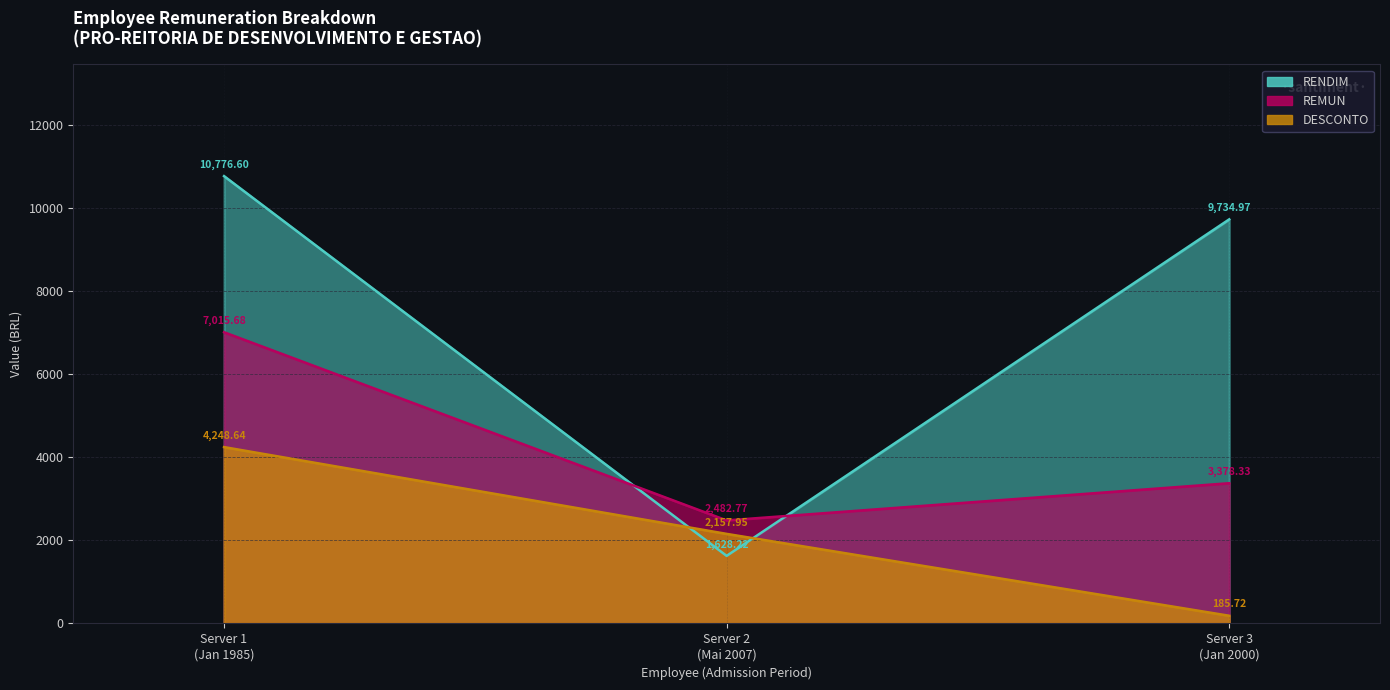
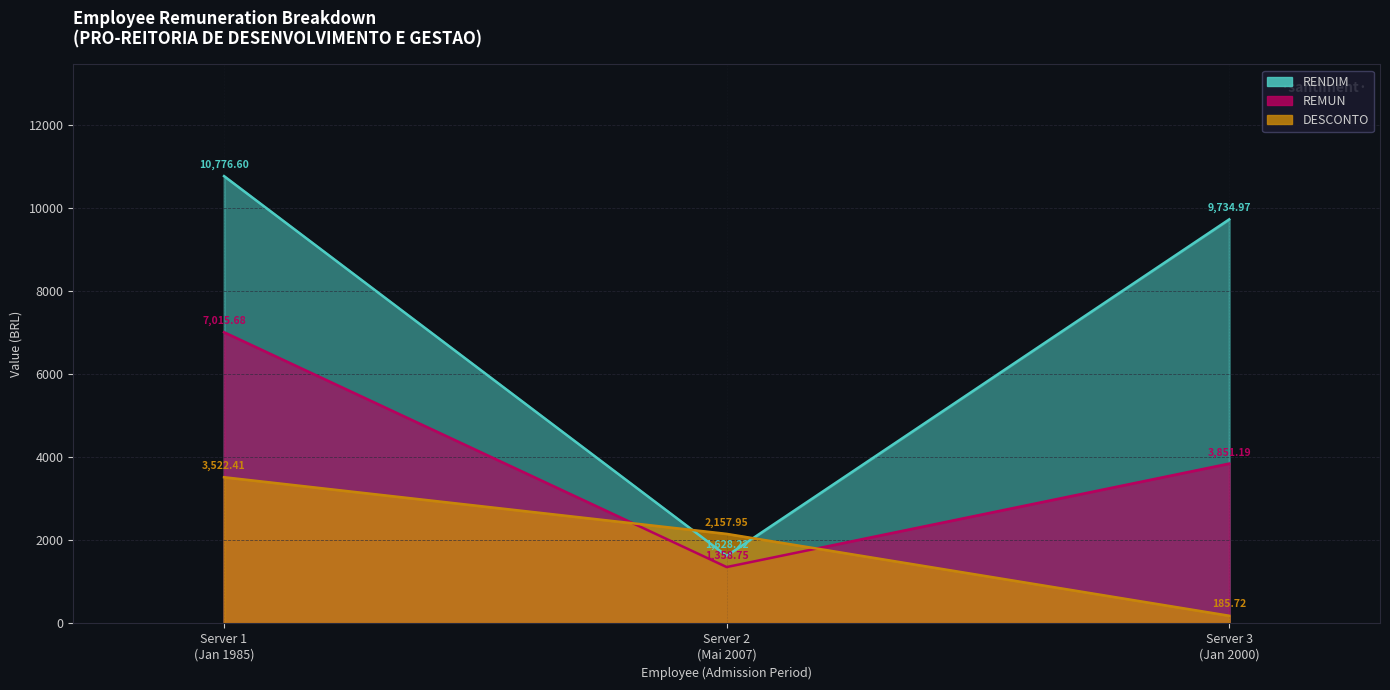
DESCONTO, Server 1 (Jan 1985): 4,248.64 -> 3,522.41
REMUN, Server 2 (Mai 2007): 2,482.77 -> 1,358.75
REMUN, Server 3 (Jan 2000): 3,378.33 -> 3,851.19
